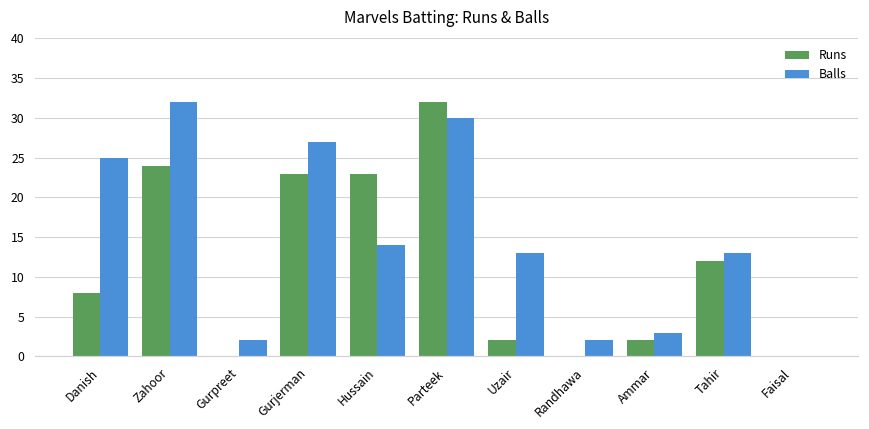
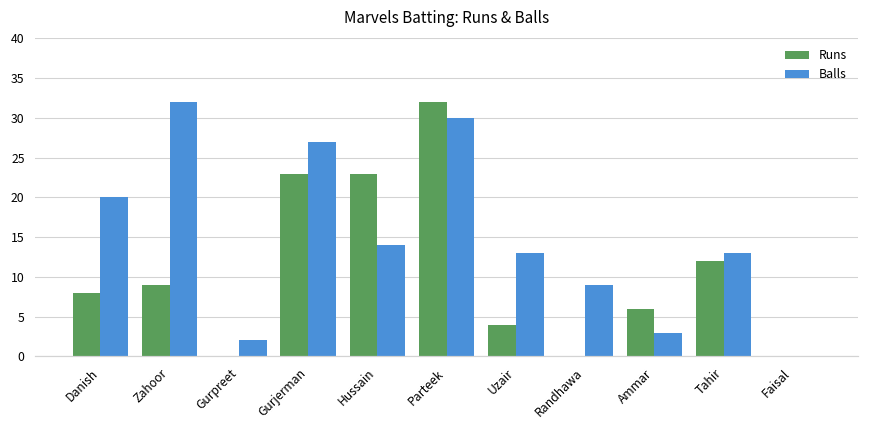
Balls, Danish: 25 -> 20
Runs, Zahoor: 24 -> 9
Runs, Uzair: 2 -> 4
Balls, Randhawa: 2 -> 9
Runs, Ammar: 2 -> 6
